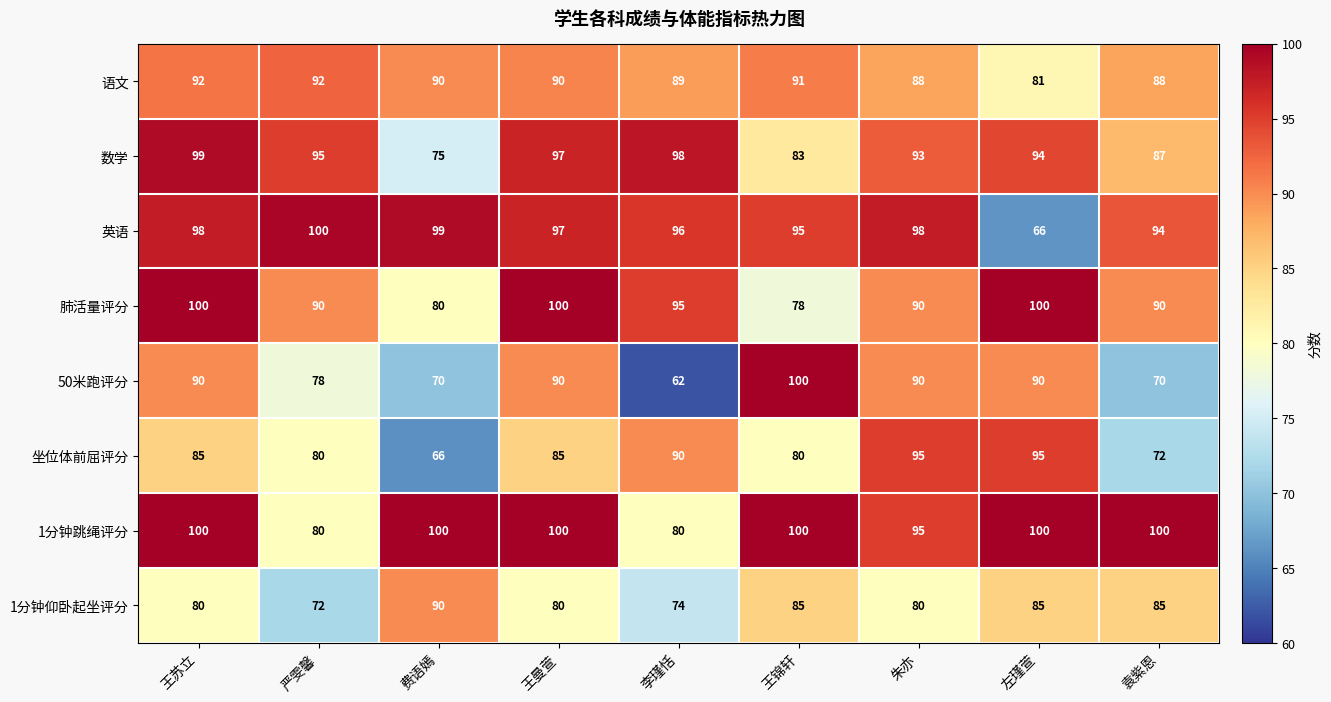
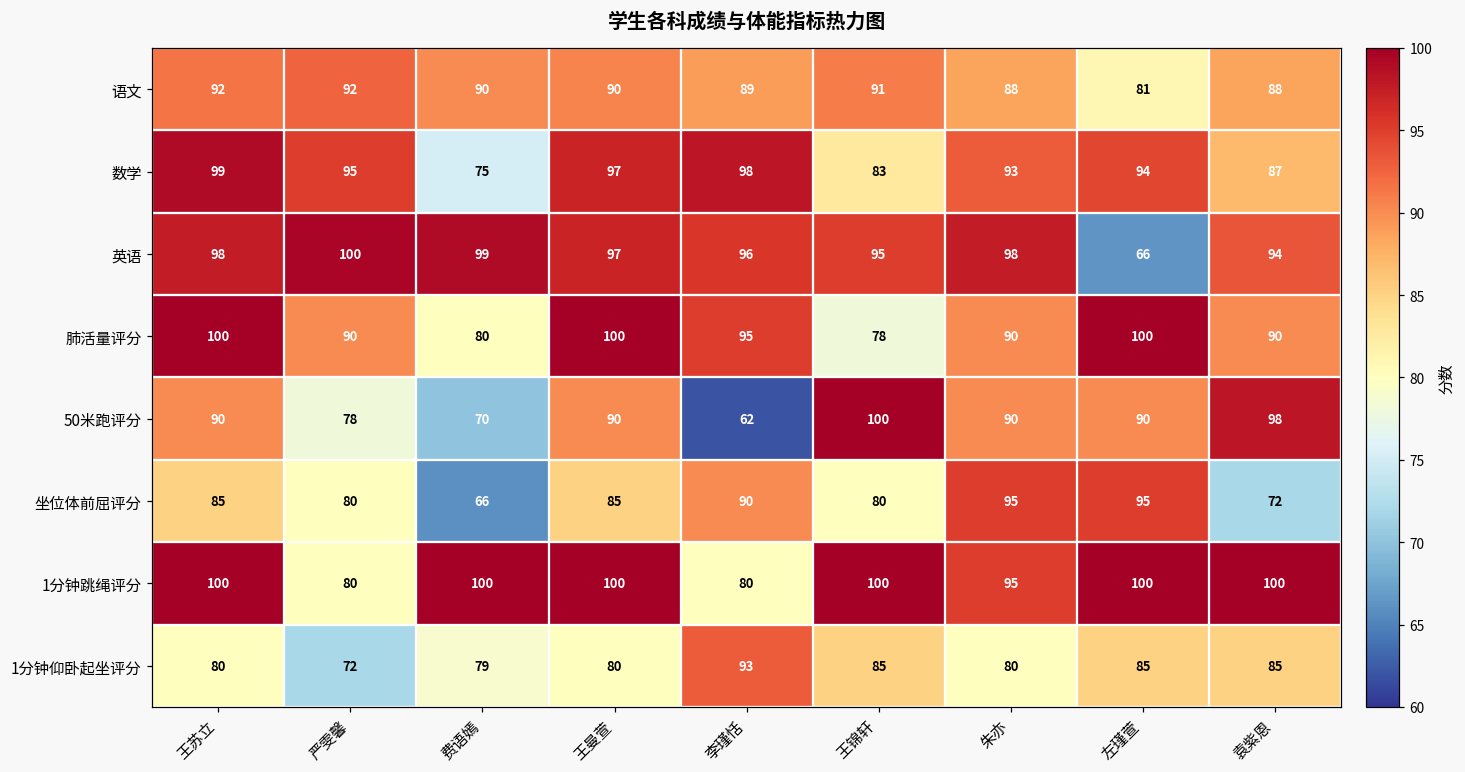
50米跑评分, 袁紫恩: 70 -> 98
1分钟仰卧起坐评分, 费语嫣: 90 -> 79
1分钟仰卧起坐评分, 李瑾恬: 74 -> 93
